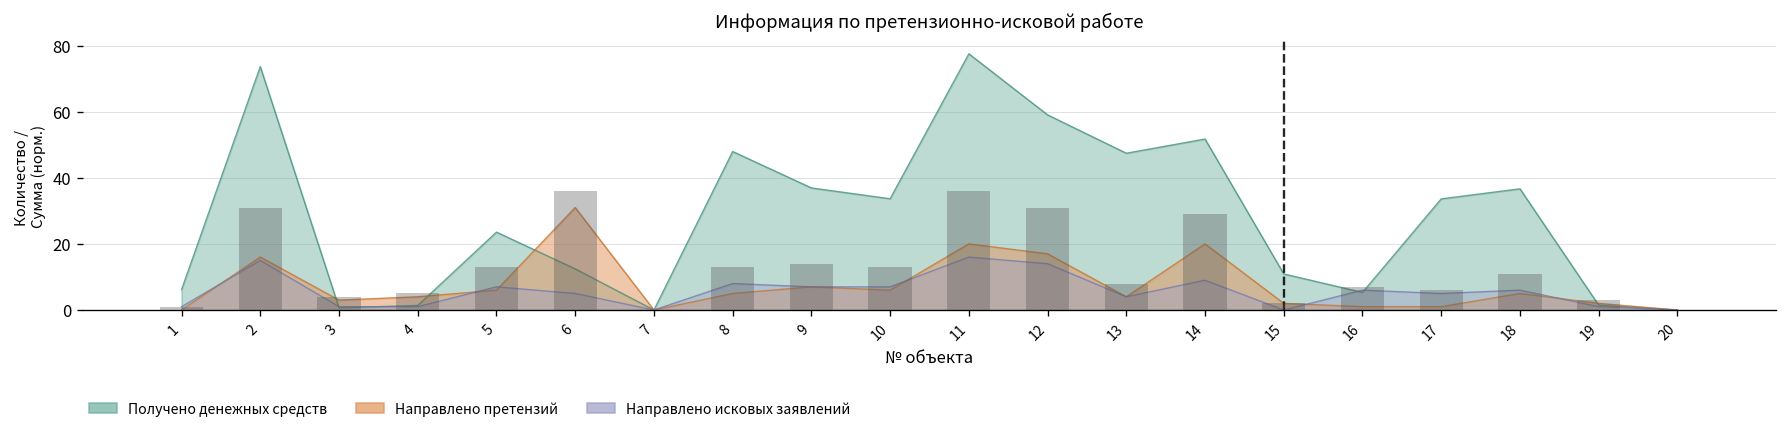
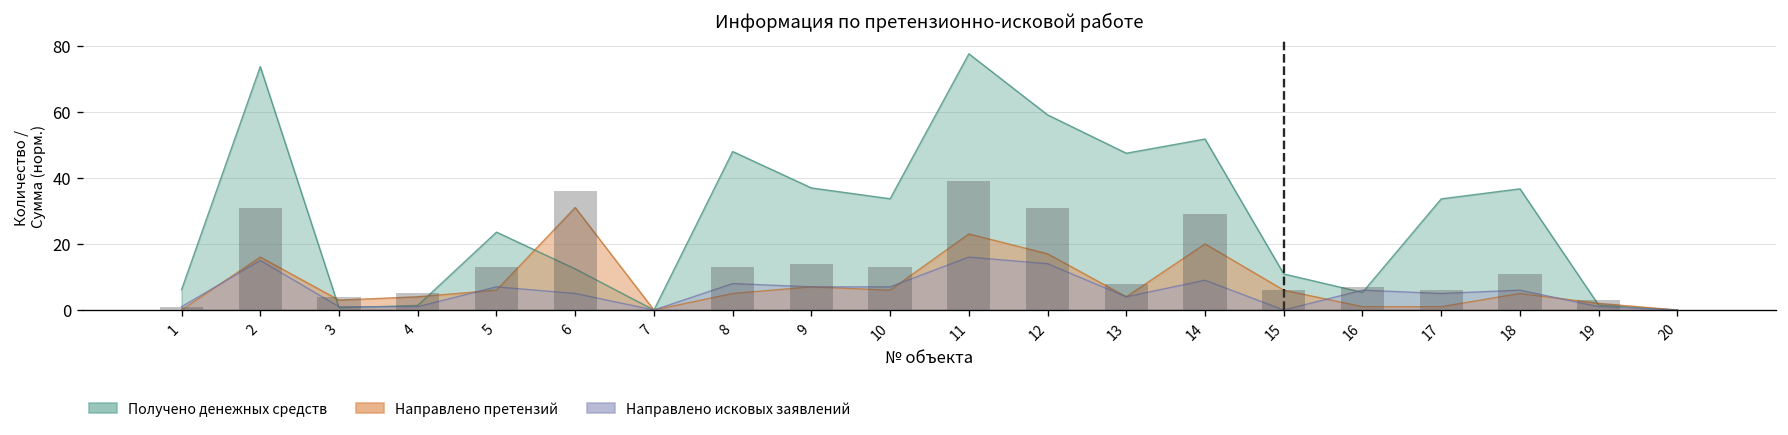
Направлено претензий, 11: 20 -> 23
Направлено претензий, 15: 2 -> 6
